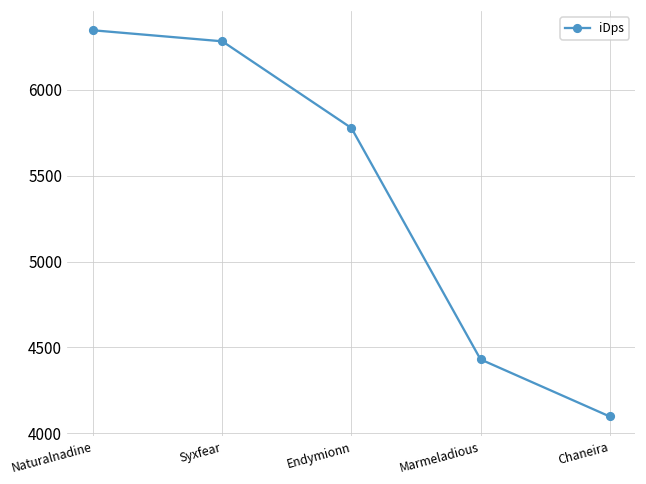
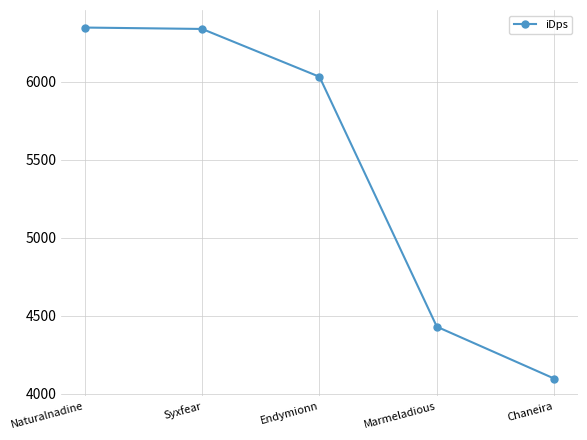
Syxfear: 6280 -> 6340
Endymionn: 5780 -> 6030
